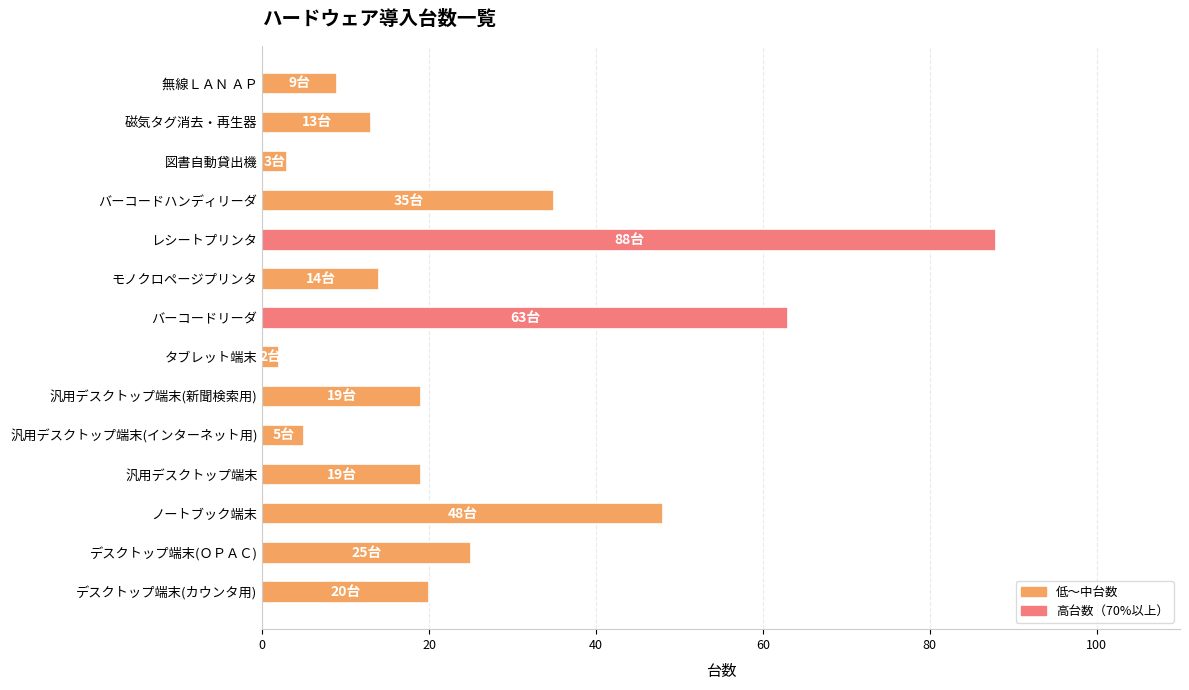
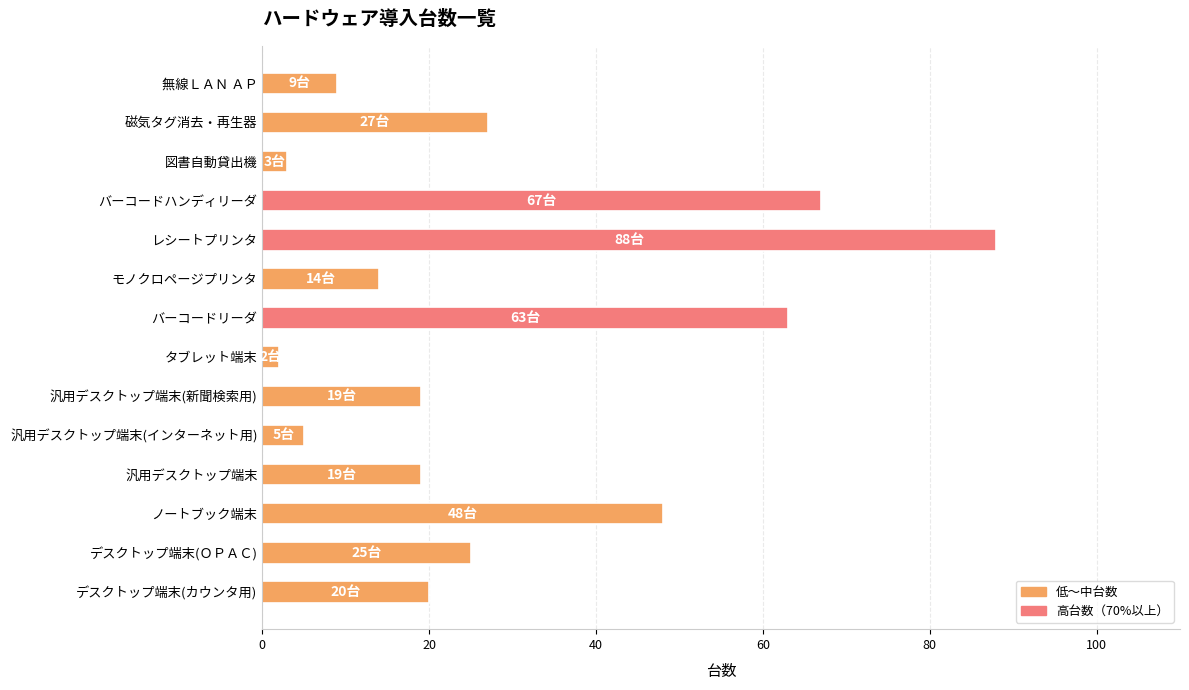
磁気タグ消去・再生器: 13台 -> 27台
バーコードハンディリーダ: 35台 -> 67台
